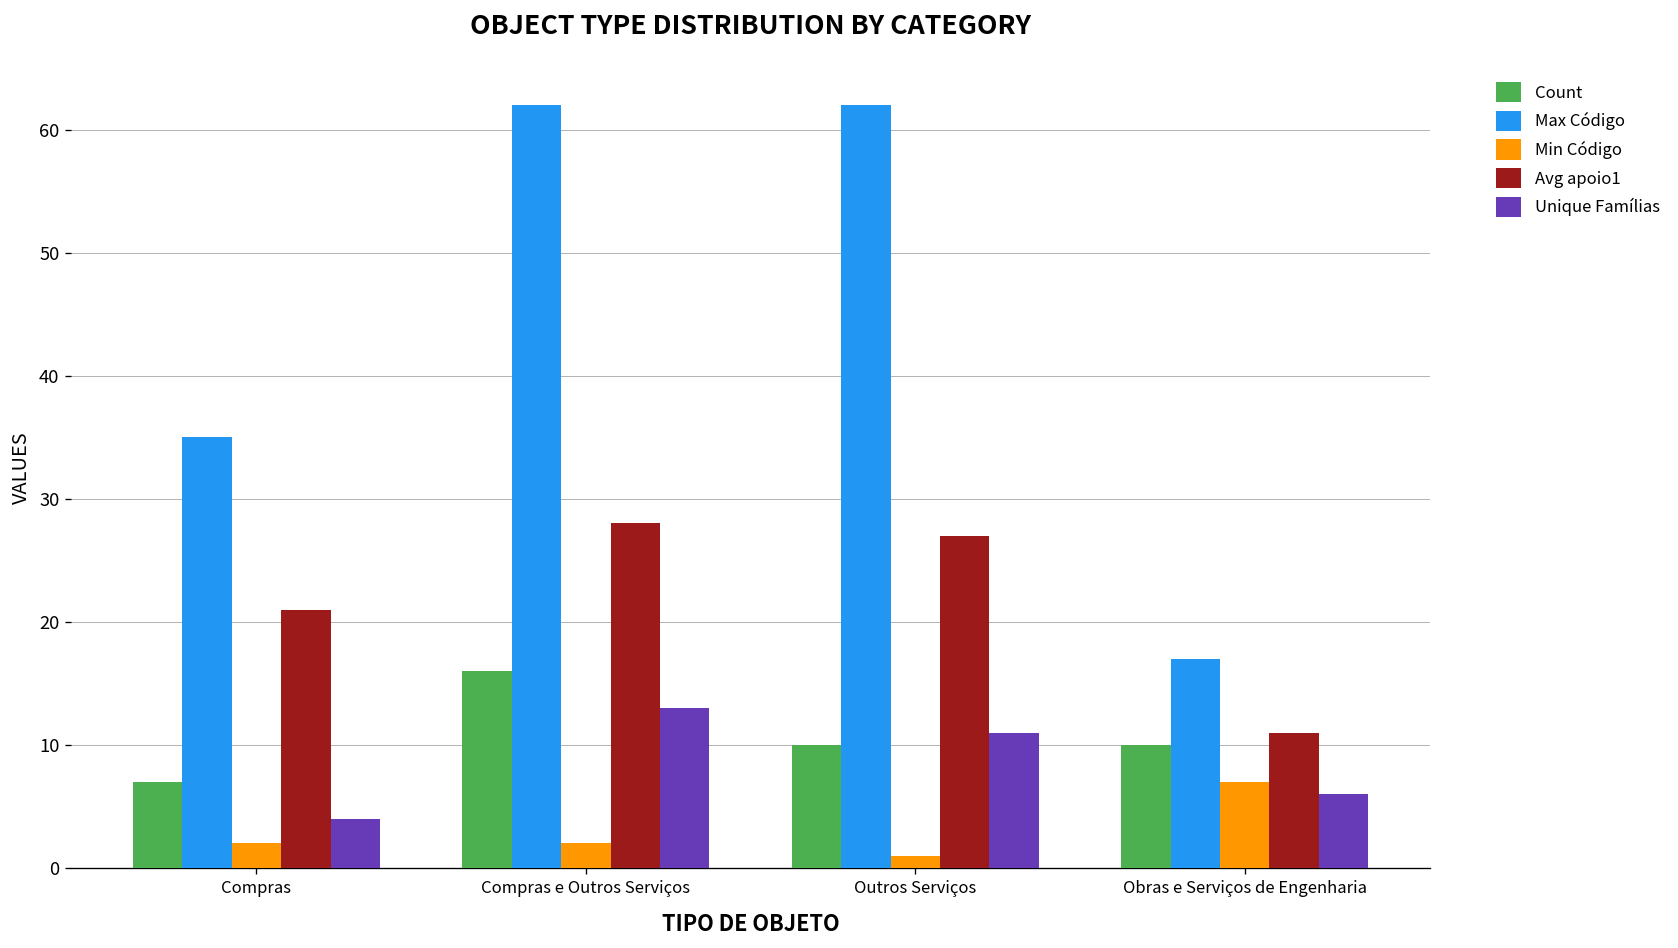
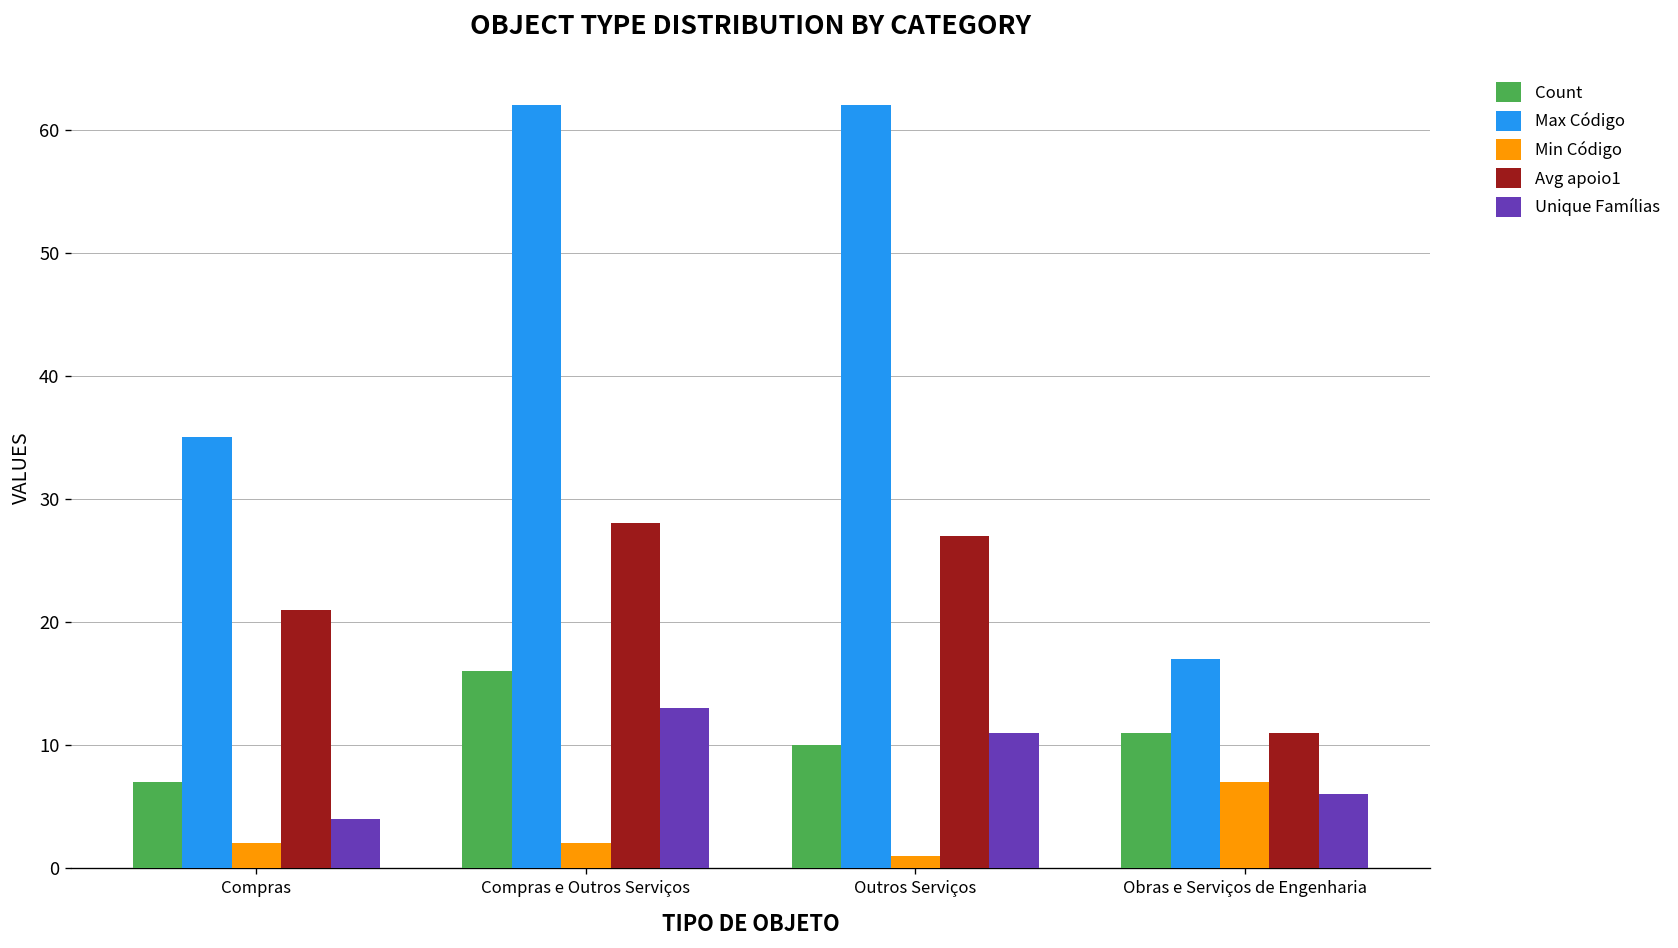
Count, Obras e Serviços de Engenharia: 10 -> 11
